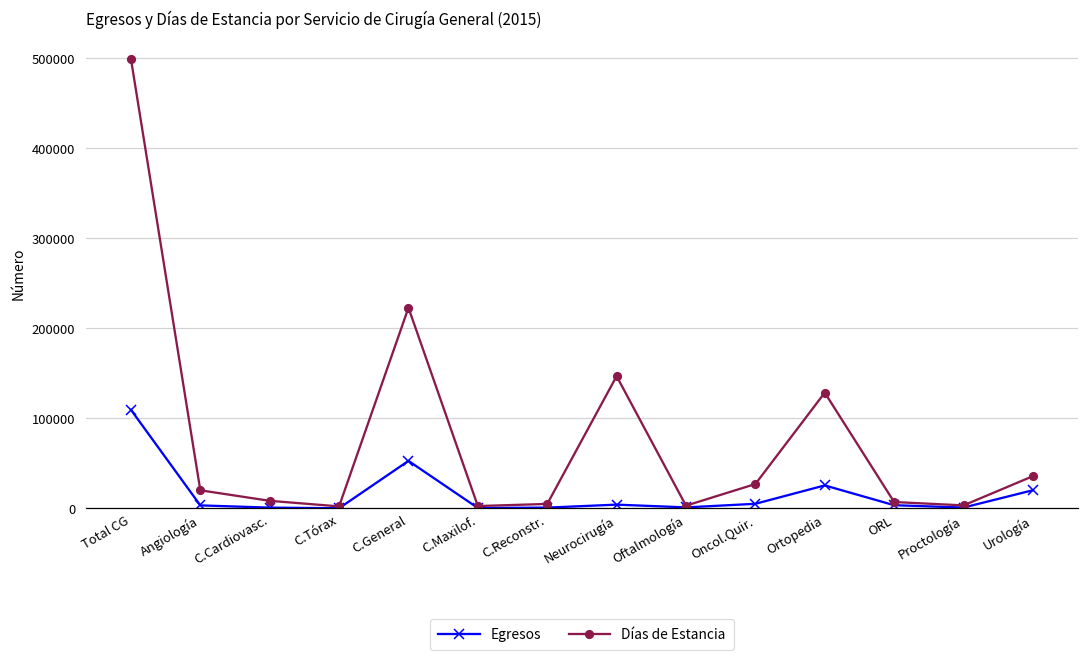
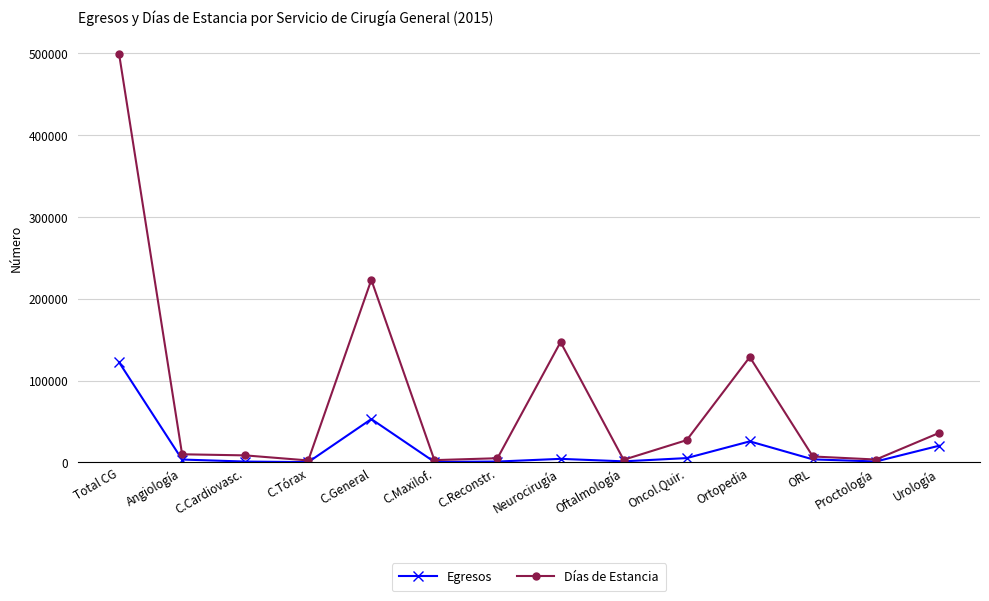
Egresos, Total CG: 110000 -> 120000
Días de Estancia, Angiología: 20000 -> 10000
